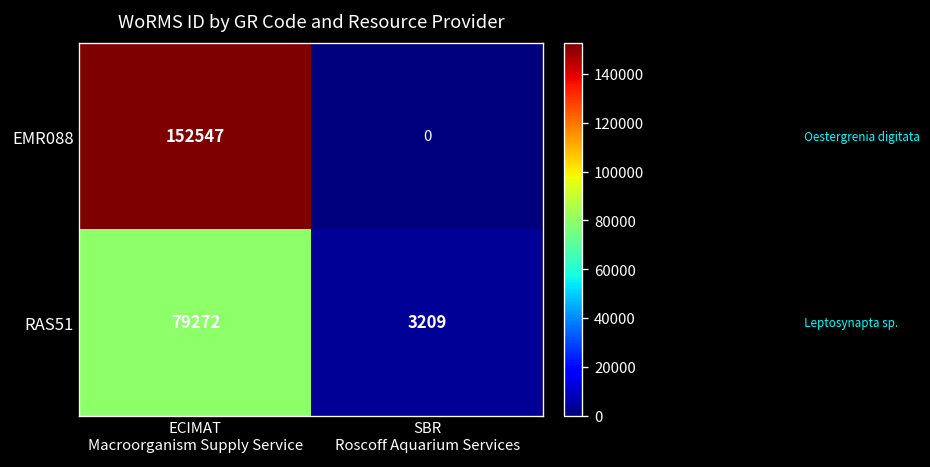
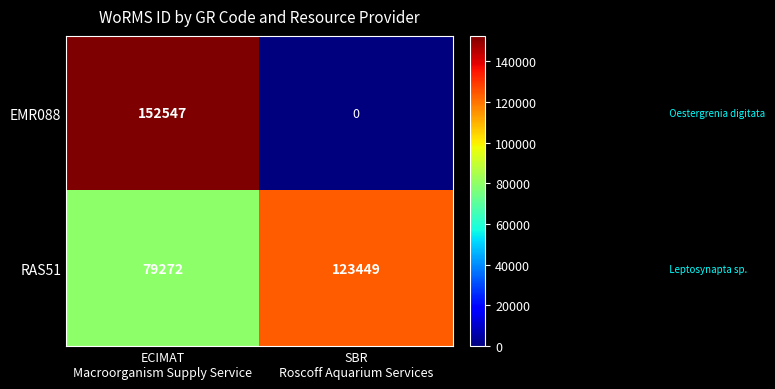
RAS51, SBR Roscoff Aquarium Services: 3209 -> 123449
